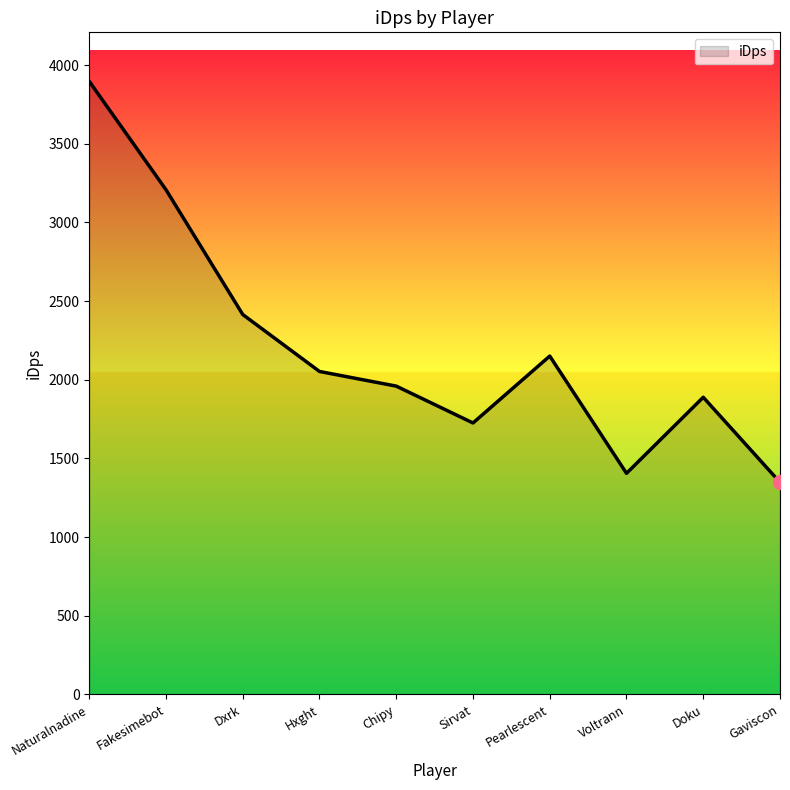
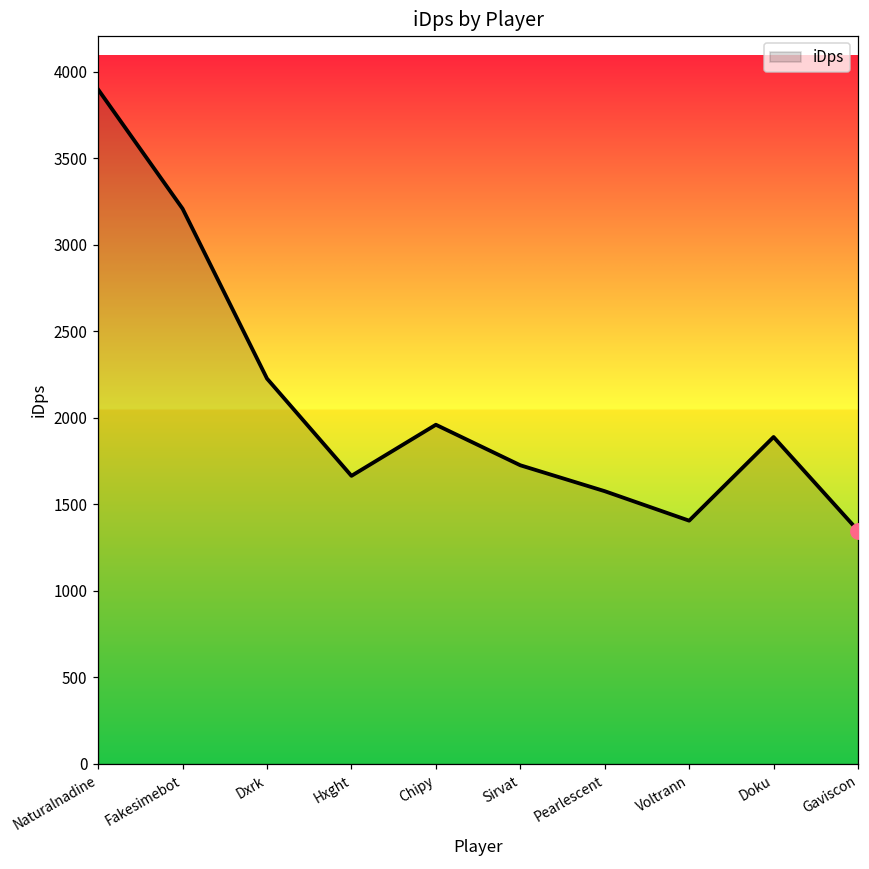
iDps, Dxrk: 2410 -> 2230
iDps, Hxght: 2050 -> 1660
iDps, Pearlescent: 2150 -> 1580
